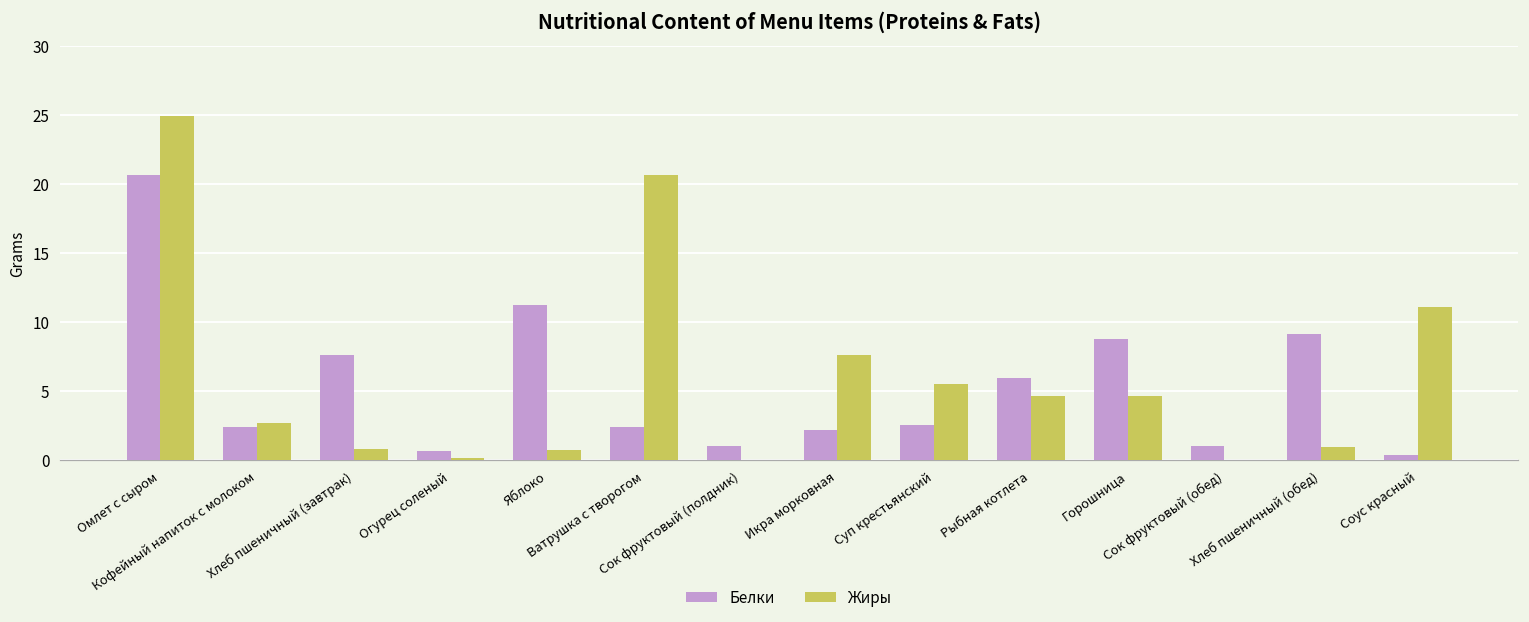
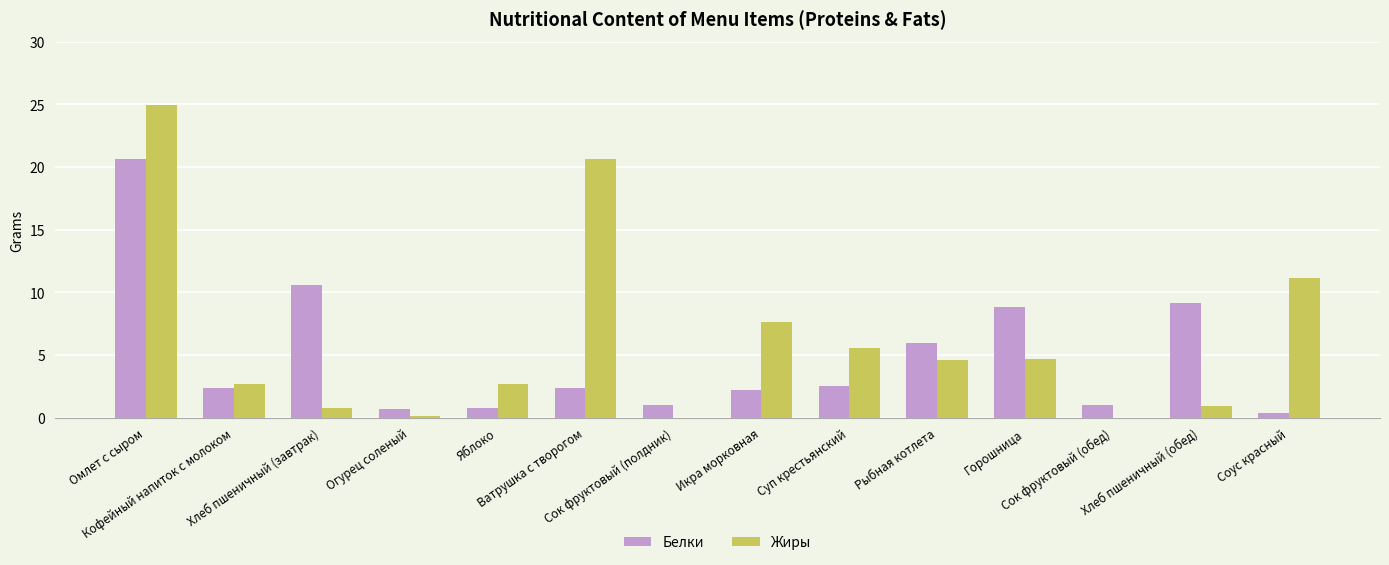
Белки, Хлеб пшеничный (завтрак): 7.6 -> 10.6
Белки, Яблоко: 11.2 -> 0.7
Жиры, Яблоко: 0.7 -> 2.7
